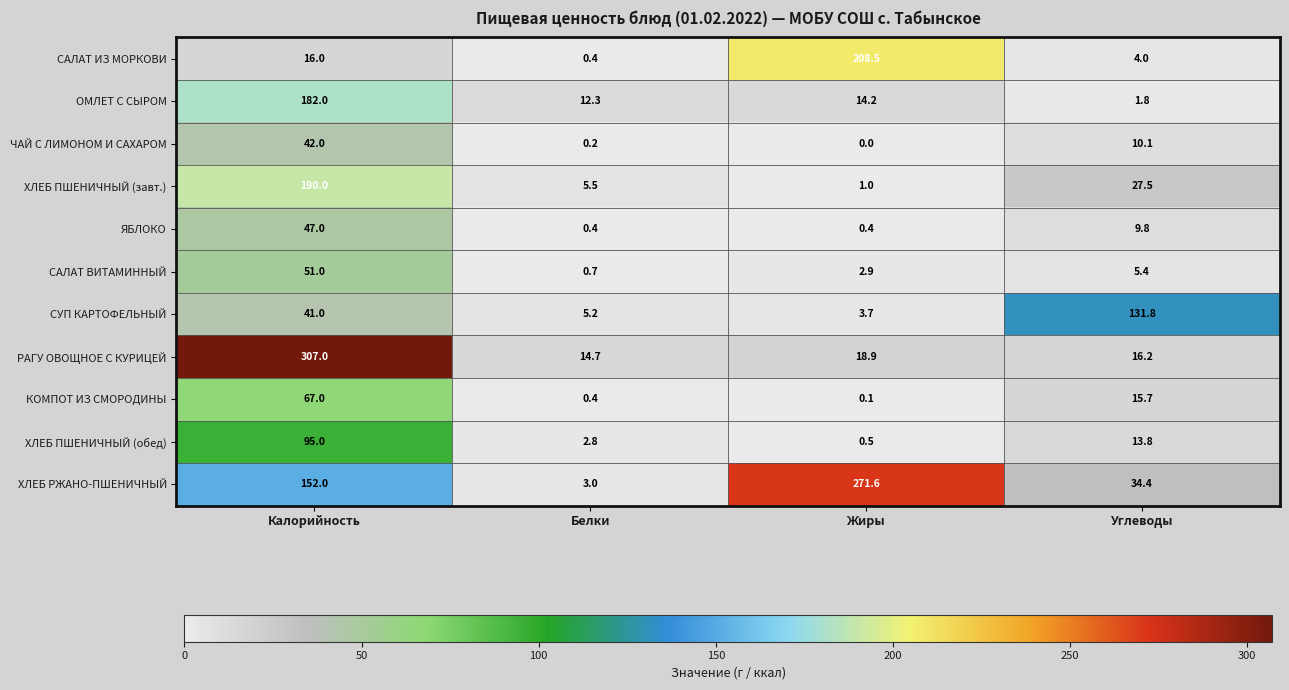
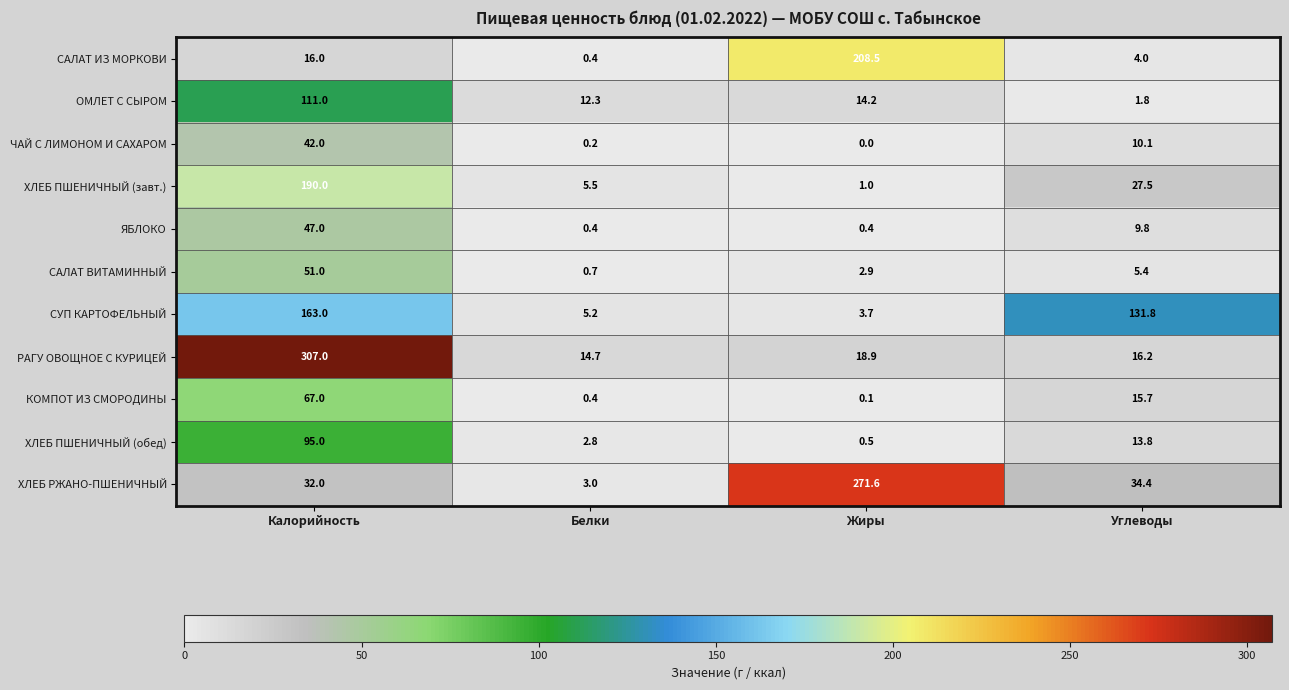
ОМЛЕТ С СЫРОМ, Калорийность: 182.0 -> 111.0
СУП КАРТОФЕЛЬНЫЙ, Калорийность: 41.0 -> 163.0
ХЛЕБ РЖАНО-ПШЕНИЧНЫЙ, Калорийность: 152.0 -> 32.0
